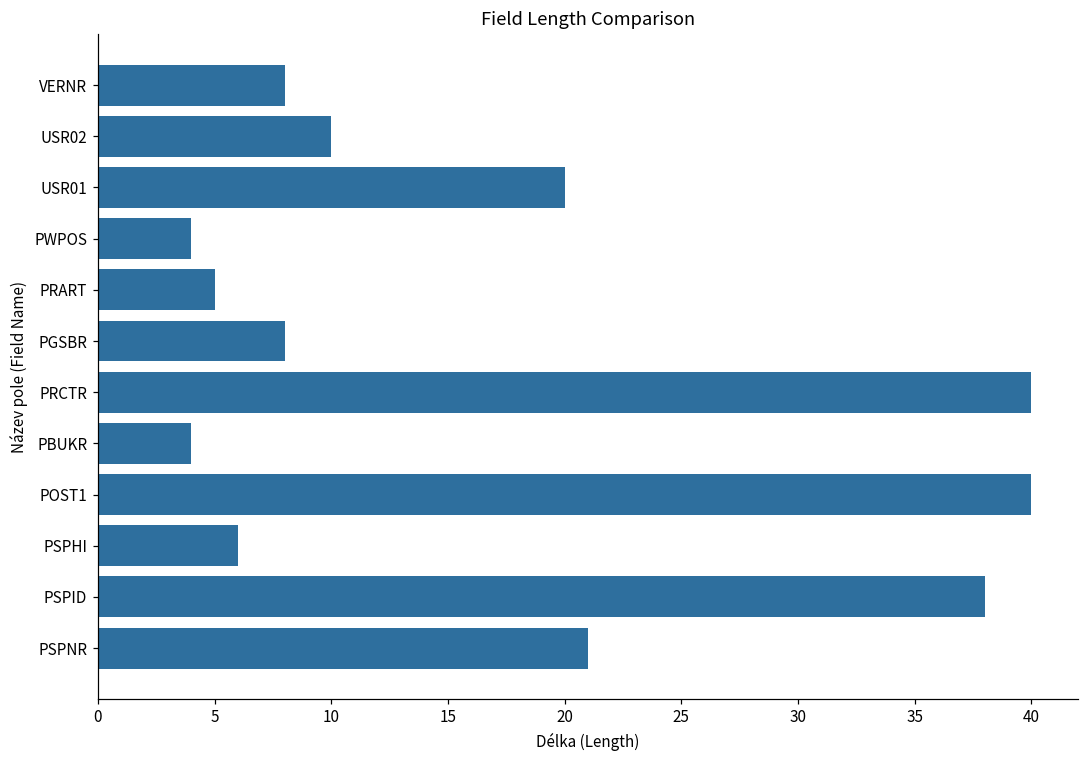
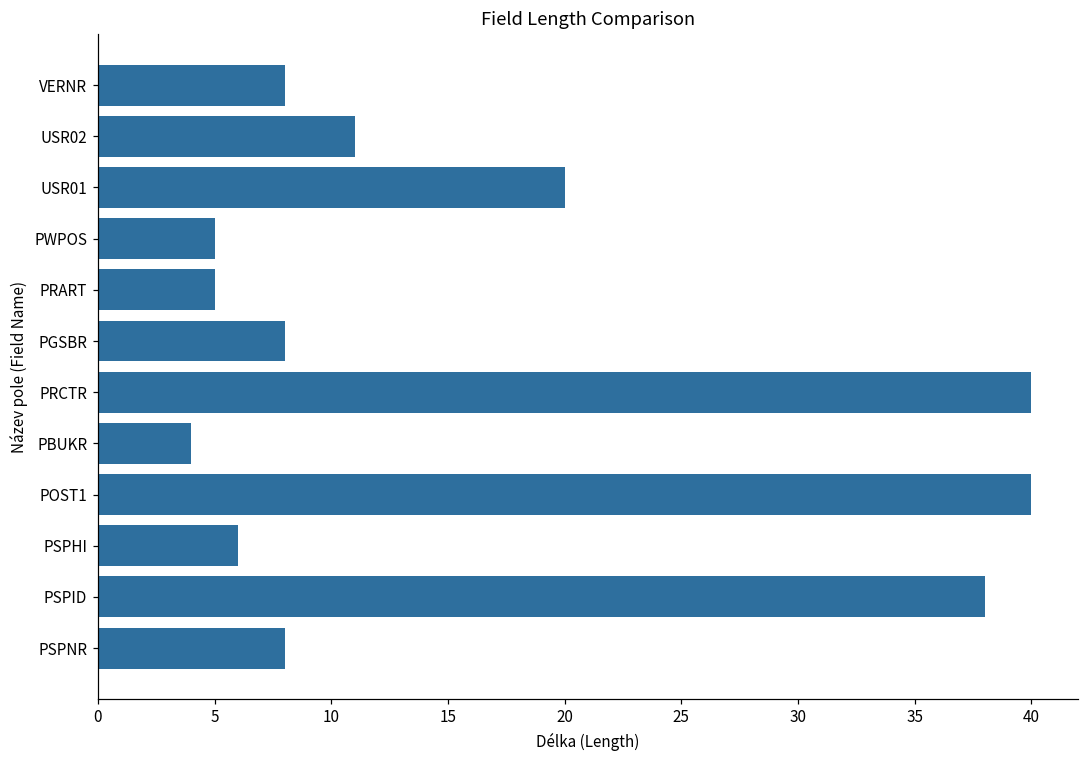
USR02: 10 -> 11
PWPOS: 4 -> 5
PSPNR: 21 -> 8
